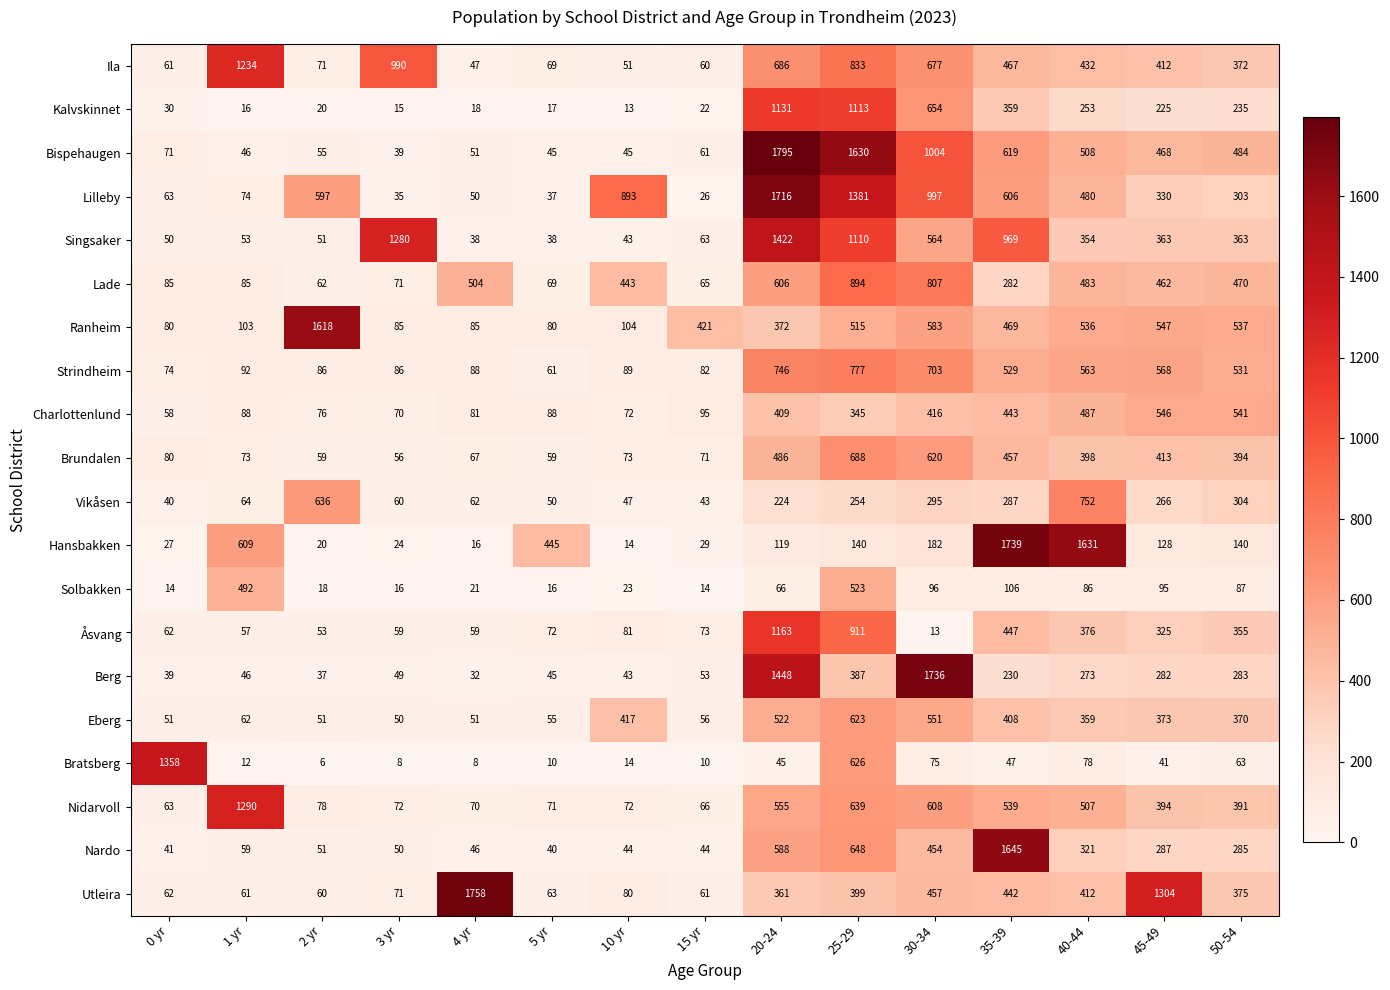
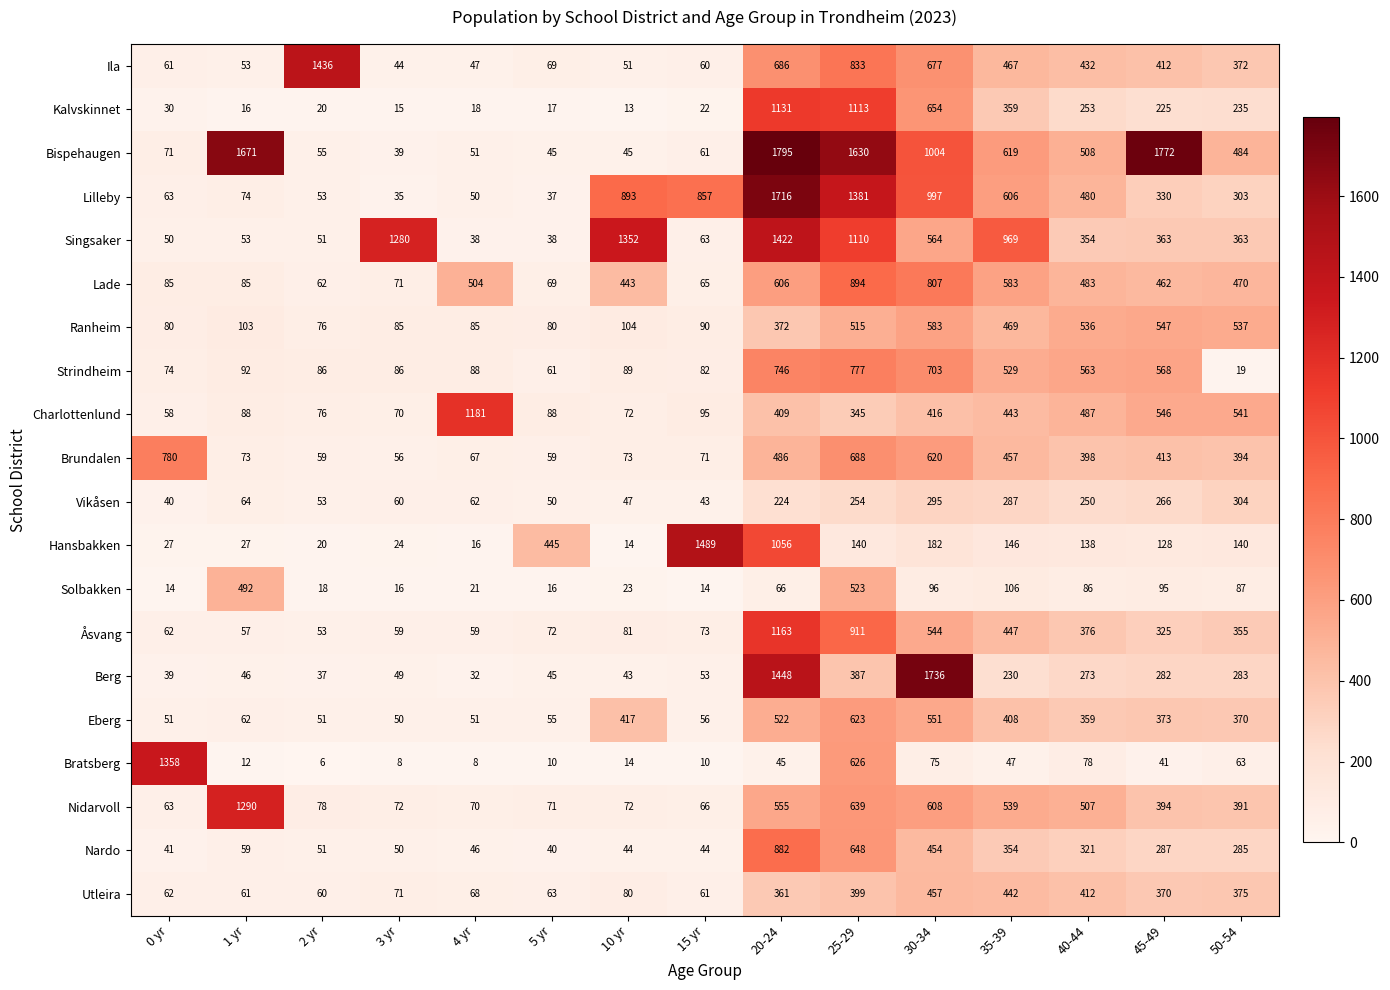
Ila, 1 yr: 1234 -> 53
Ila, 2 yr: 71 -> 1436
Ila, 3 yr: 990 -> 44
Bispehaugen, 1 yr: 46 -> 1671
Bispehaugen, 45-49: 468 -> 1772
Lilleby, 2 yr: 597 -> 53
Lilleby, 15 yr: 26 -> 857
Singsaker, 10 yr: 43 -> 1352
Lade, 35-39: 282 -> 583
Ranheim, 2 yr: 1618 -> 76
Ranheim, 15 yr: 421 -> 90
Strindheim, 50-54: 531 -> 19
Charlottenlund, 4 yr: 81 -> 1181
Brundalen, 0 yr: 80 -> 780
Vikåsen, 2 yr: 636 -> 53
Vikåsen, 40-44: 752 -> 250
Hansbakken, 1 yr: 609 -> 27
Hansbakken, 15 yr: 29 -> 1489
Hansbakken, 20-24: 119 -> 1056
Hansbakken, 35-39: 1739 -> 146
Hansbakken, 40-44: 1631 -> 138
Åsvang, 30-34: 13 -> 544
Nardo, 20-24: 588 -> 882
Nardo, 35-39: 1645 -> 354
Utleira, 4 yr: 1758 -> 68
Utleira, 45-49: 1304 -> 370
